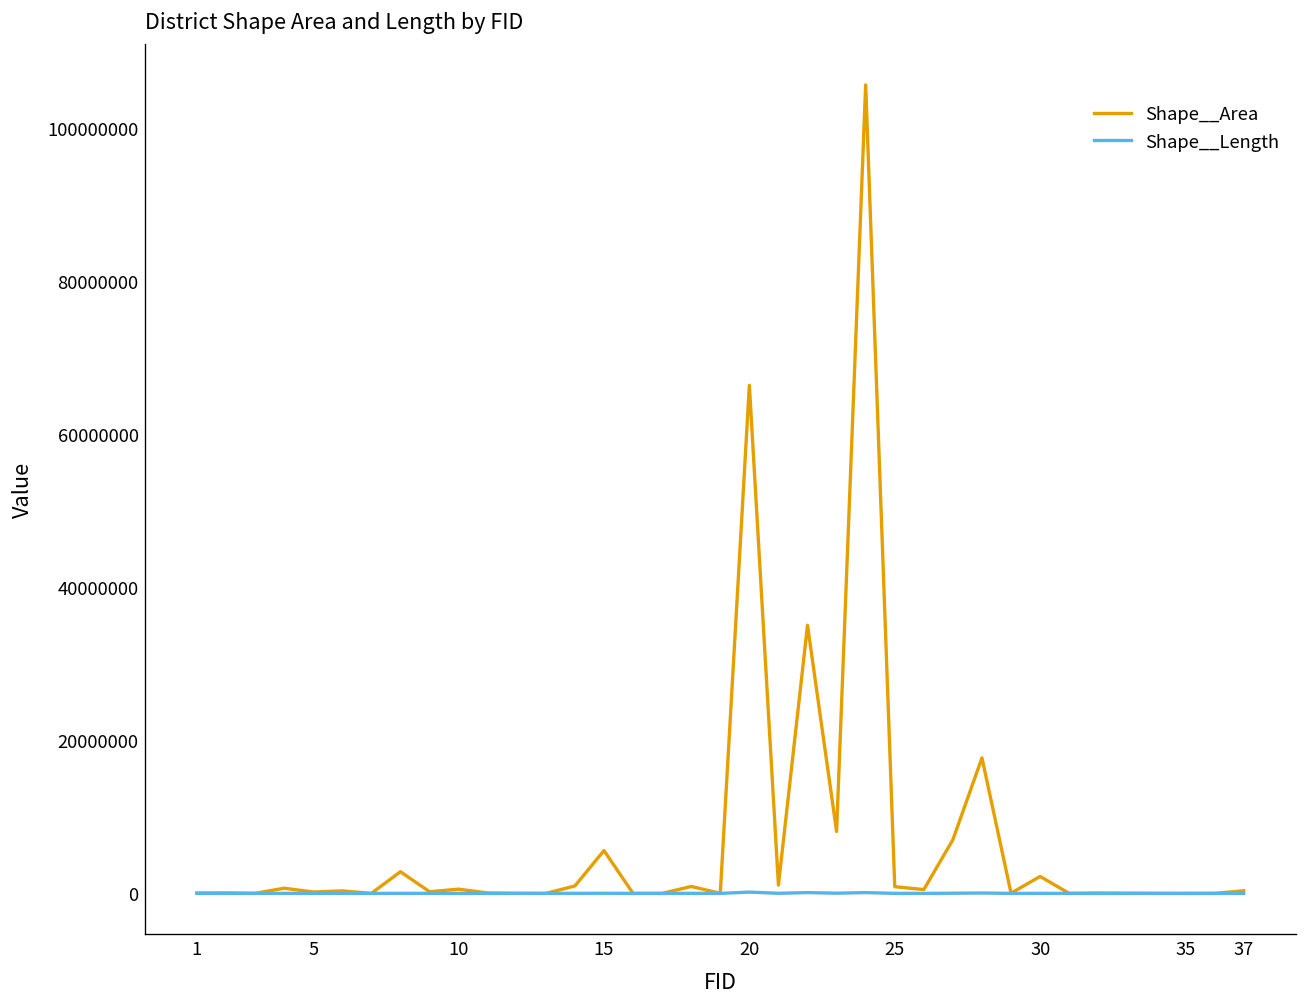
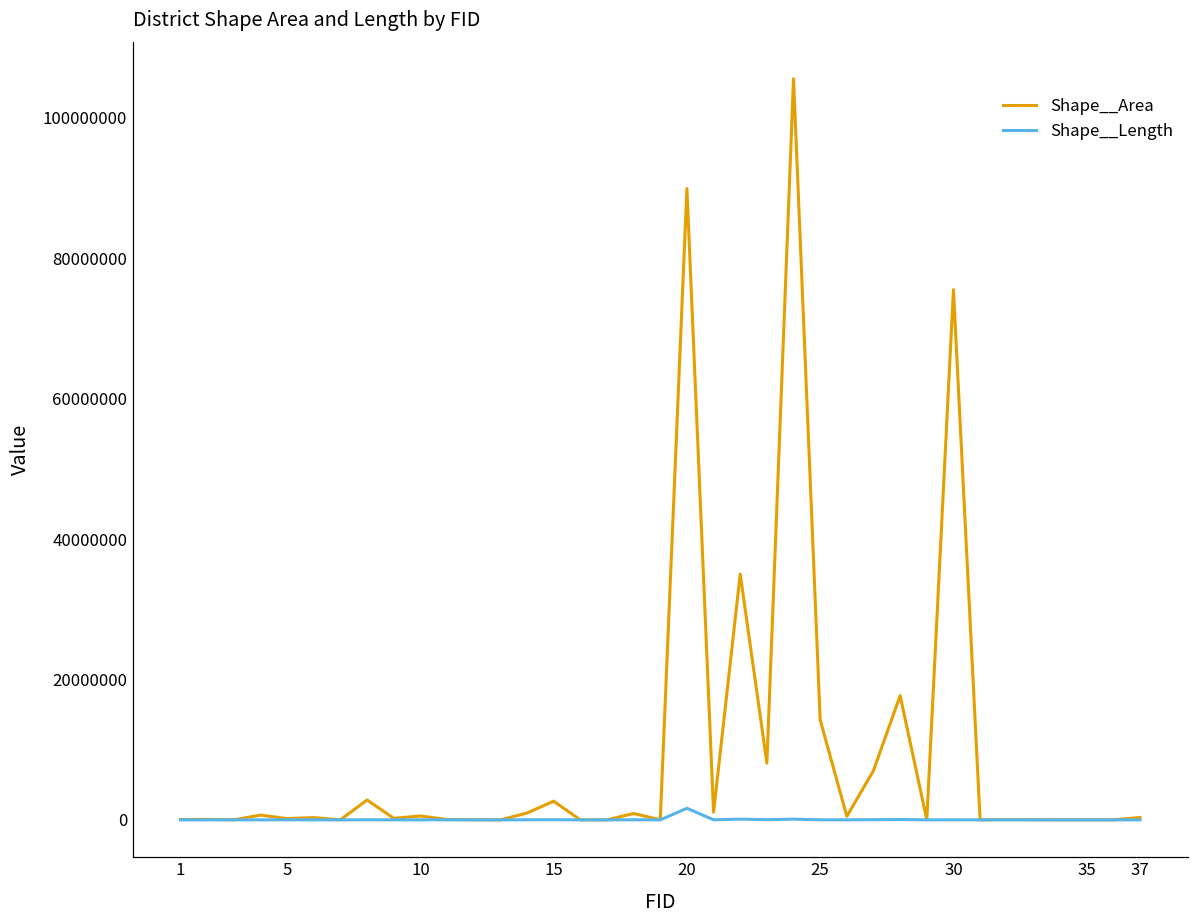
Shape__Area, 15: 6000000 -> 3000000
Shape__Area, 20: 66000000 -> 90000000
Shape__Length, 20: 0 -> 2000000
Shape__Area, 25: 1000000 -> 14000000
Shape__Area, 30: 2000000 -> 76000000
